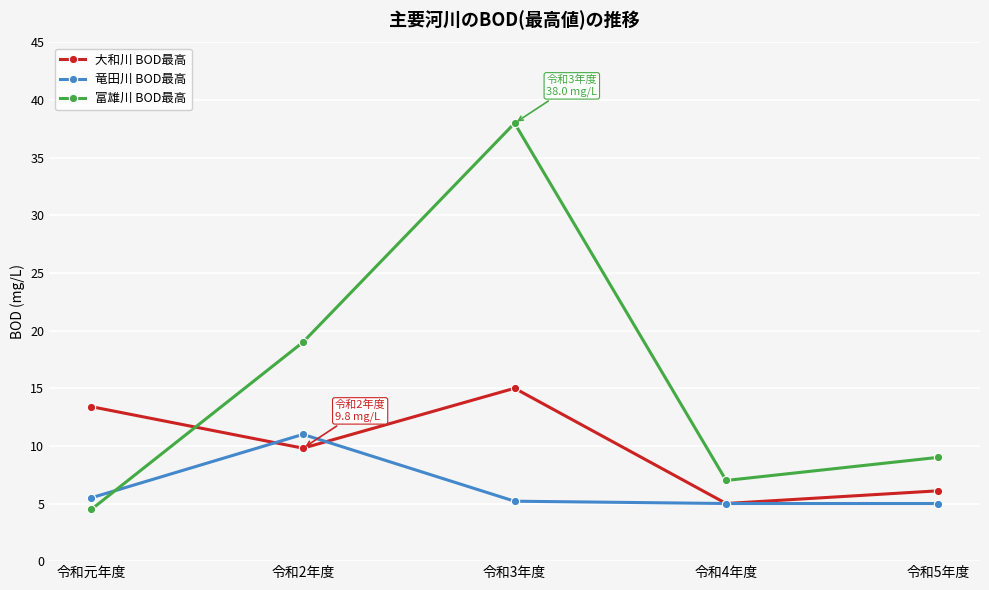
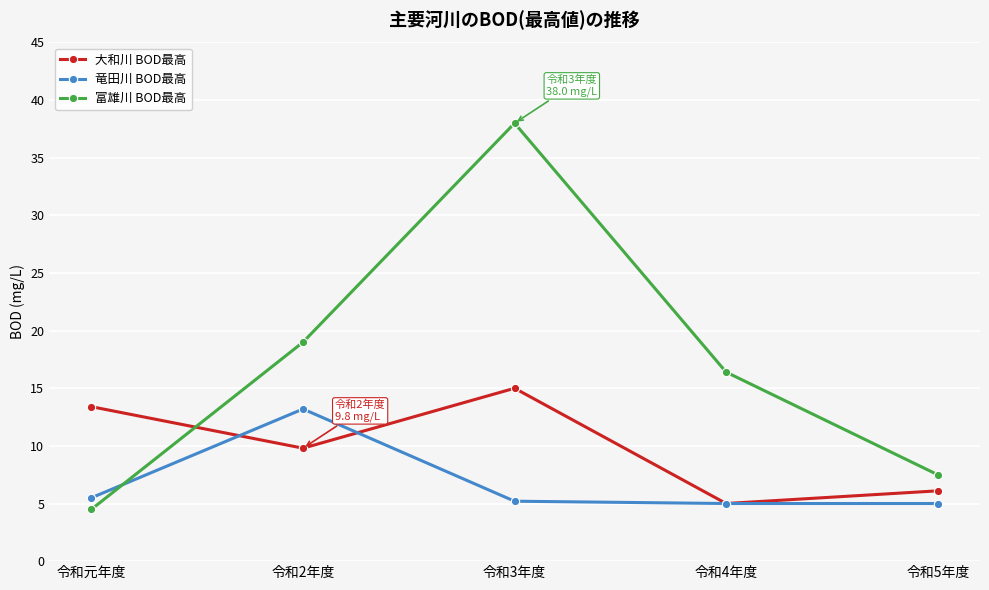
竜田川 BOD最高, 令和2年度: 11.0 -> 13.2
富雄川 BOD最高, 令和4年度: 7.0 -> 16.4
富雄川 BOD最高, 令和5年度: 9.0 -> 7.5
